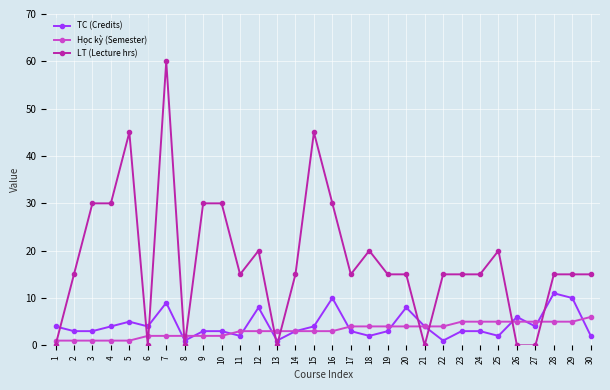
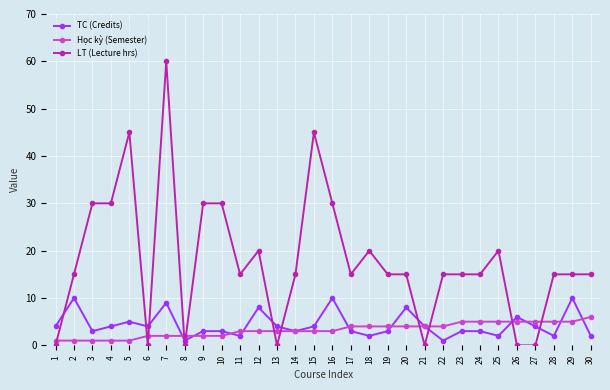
TC (Credits), 2: 3 -> 10
TC (Credits), 13: 1 -> 4
TC (Credits), 28: 11 -> 2
